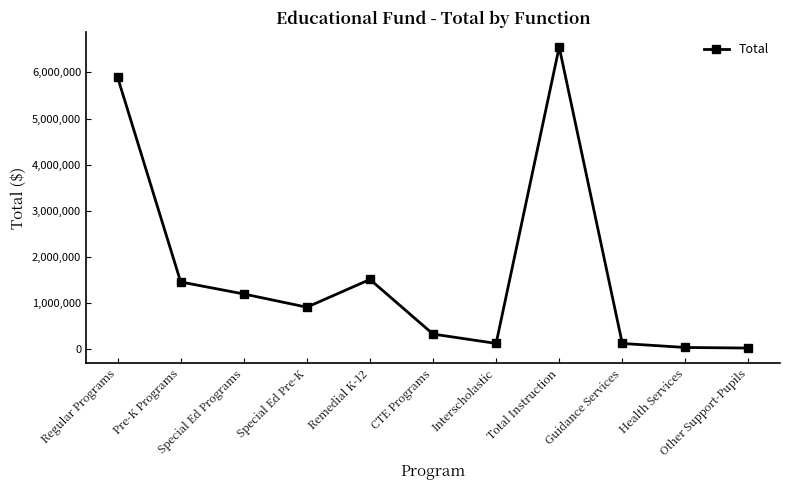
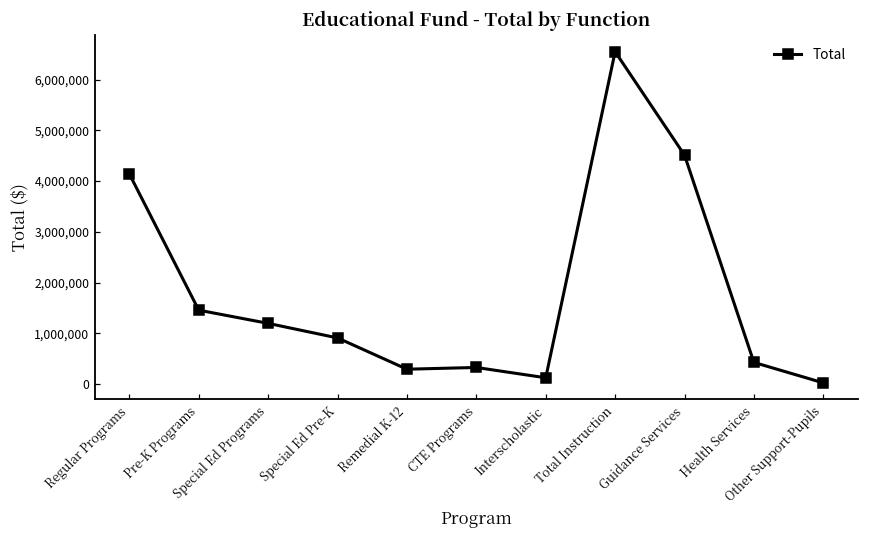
Regular Programs: 5,900,000 -> 4,100,000
Remedial K-12: 1,500,000 -> 300,000
Guidance Services: 100,000 -> 4,500,000
Health Services: 0 -> 400,000
